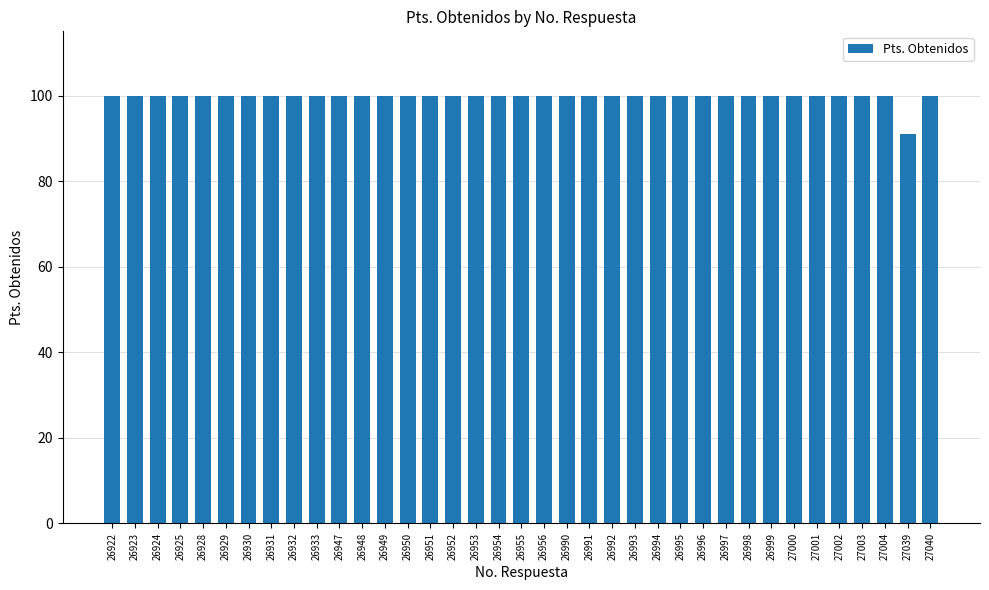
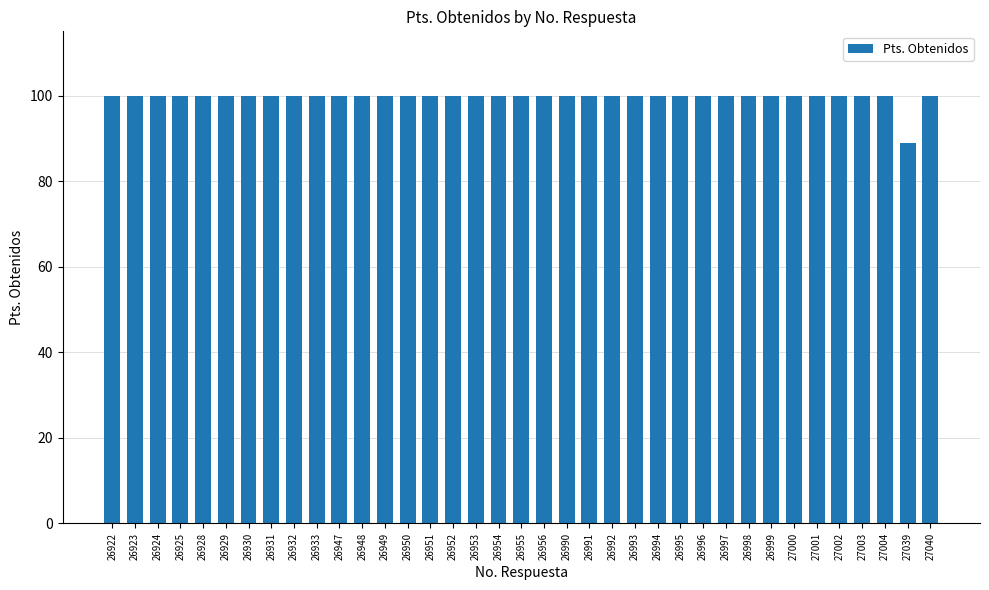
27039: 91 -> 89
